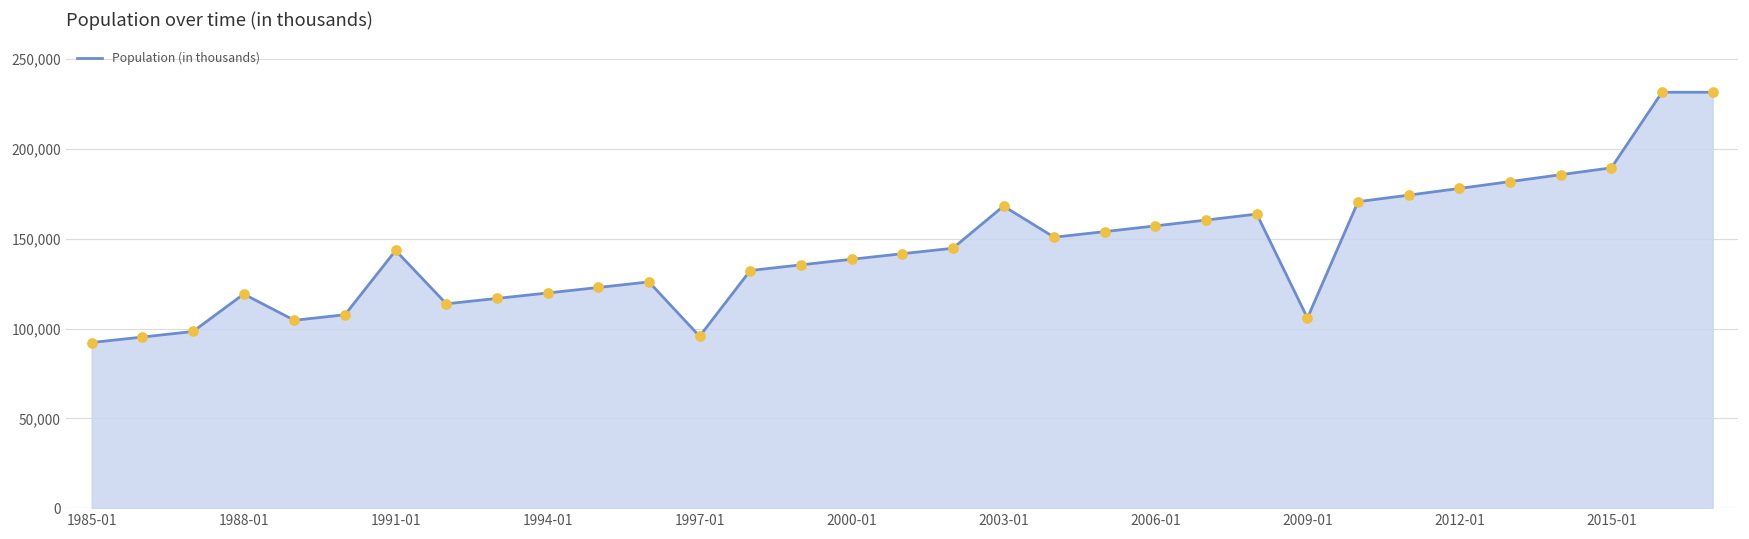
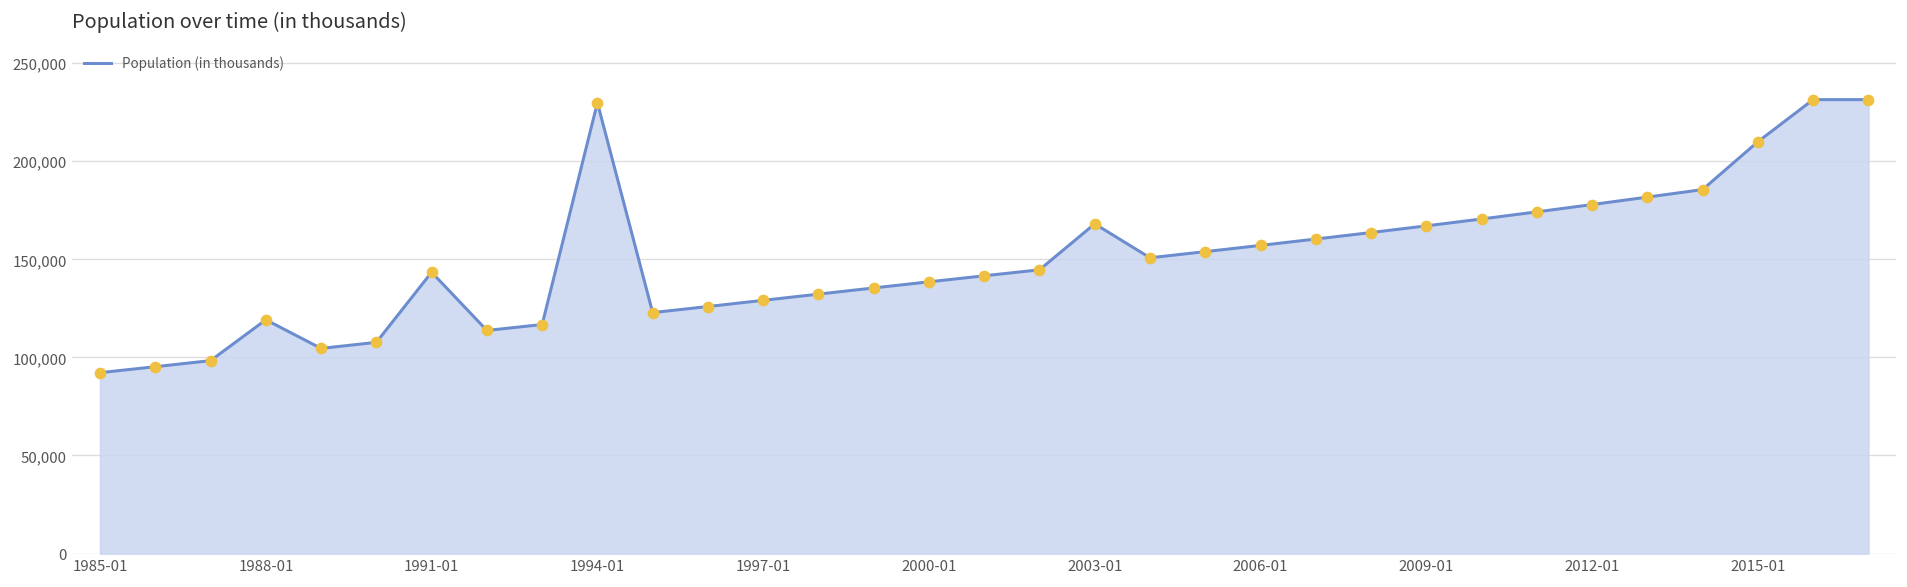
1994-01: 120,000 -> 230,000
1997-01: 96,000 -> 129,000
2009-01: 106,000 -> 167,000
2015-01: 189,000 -> 210,000
